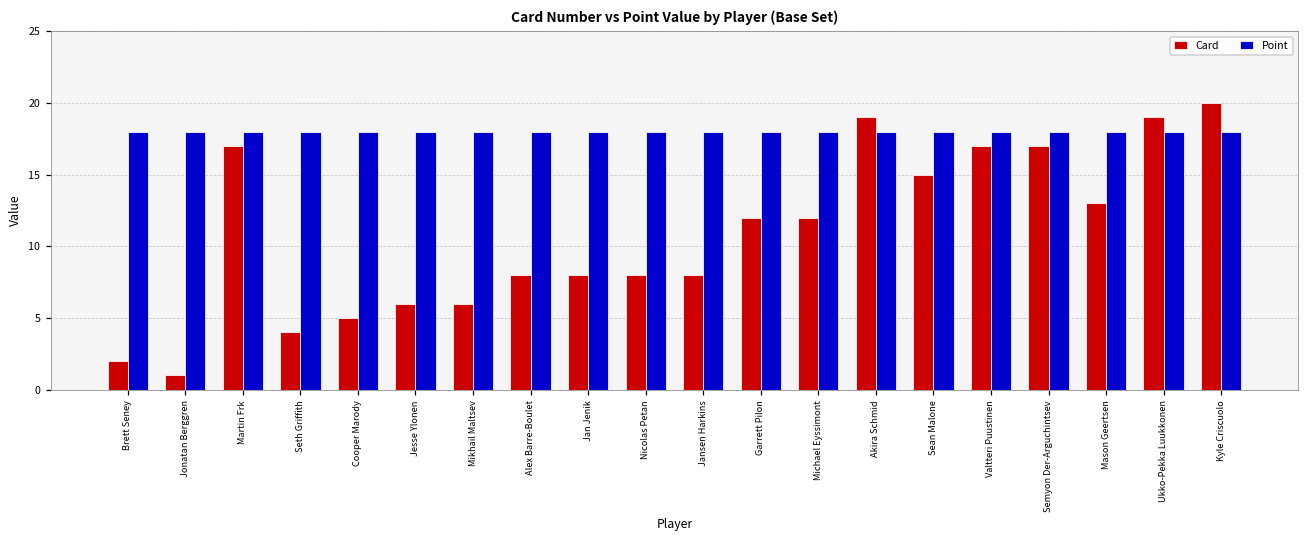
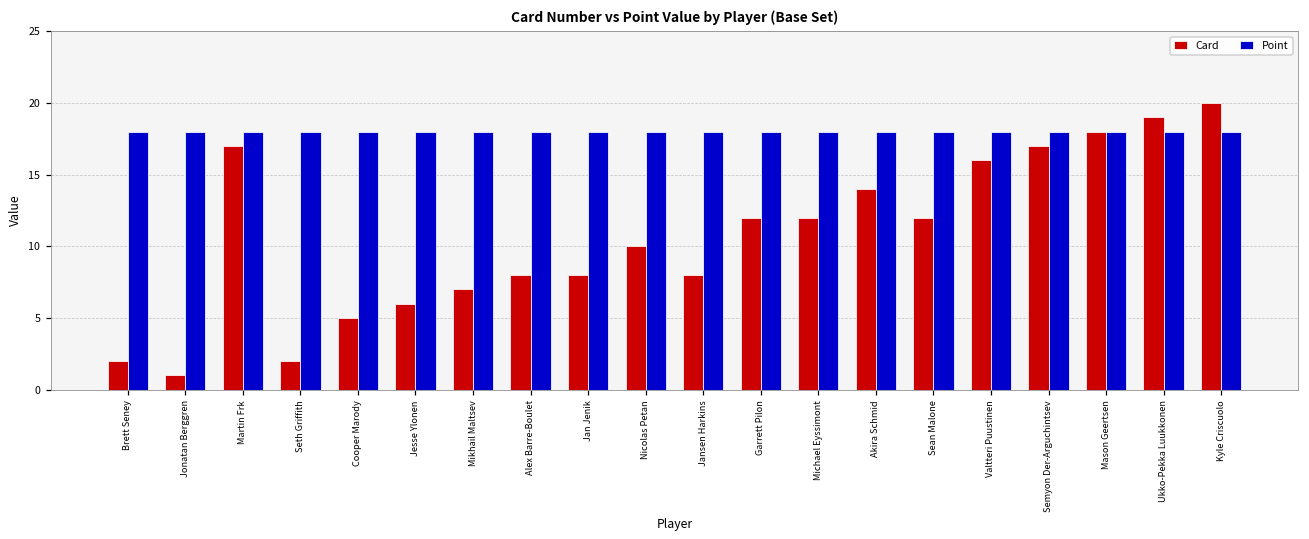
Card, Seth Griffith: 4 -> 2
Card, Mikhail Maltsev: 6 -> 7
Card, Nicolas Petan: 8 -> 10
Card, Akira Schmid: 19 -> 14
Card, Sean Malone: 15 -> 12
Card, Valtteri Puustinen: 17 -> 16
Card, Mason Geertsen: 13 -> 18
